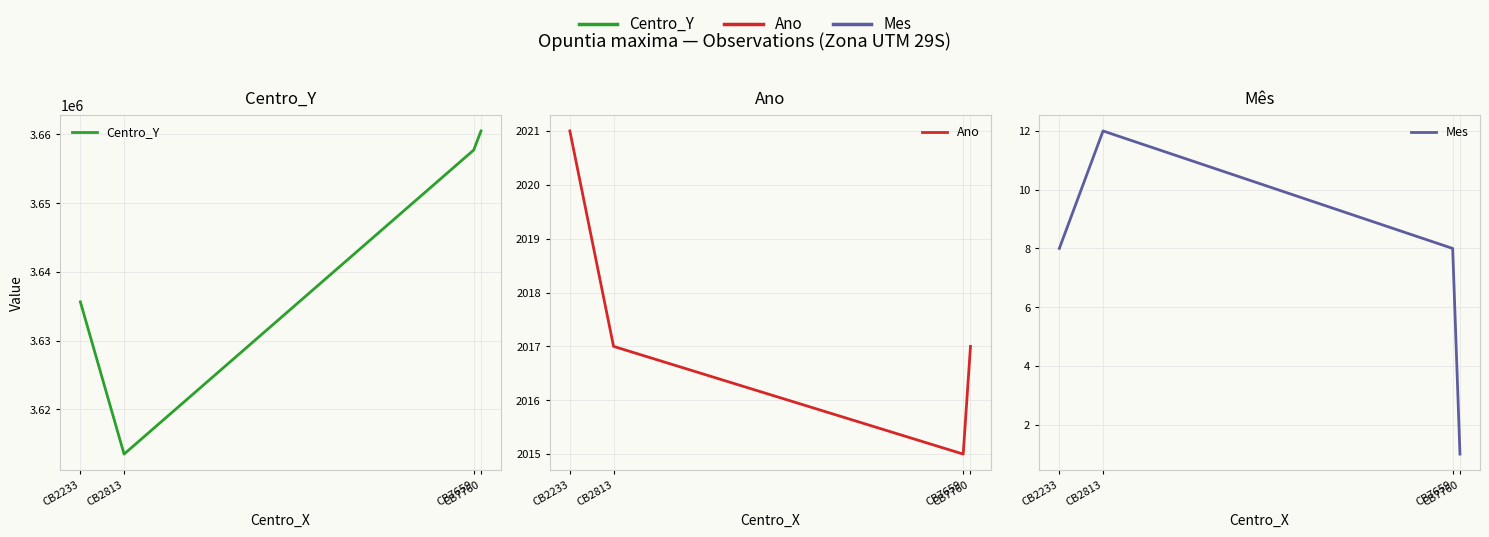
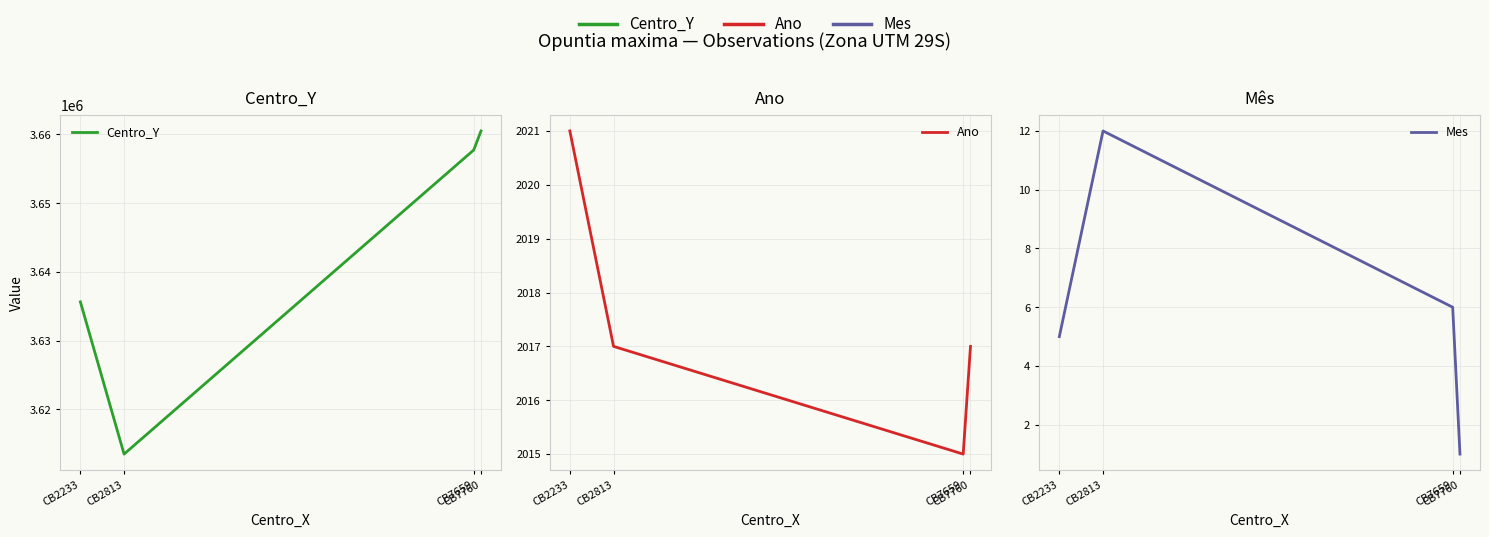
Mês, CB2233: 8 -> 5
Mês, CB7659: 8 -> 6
